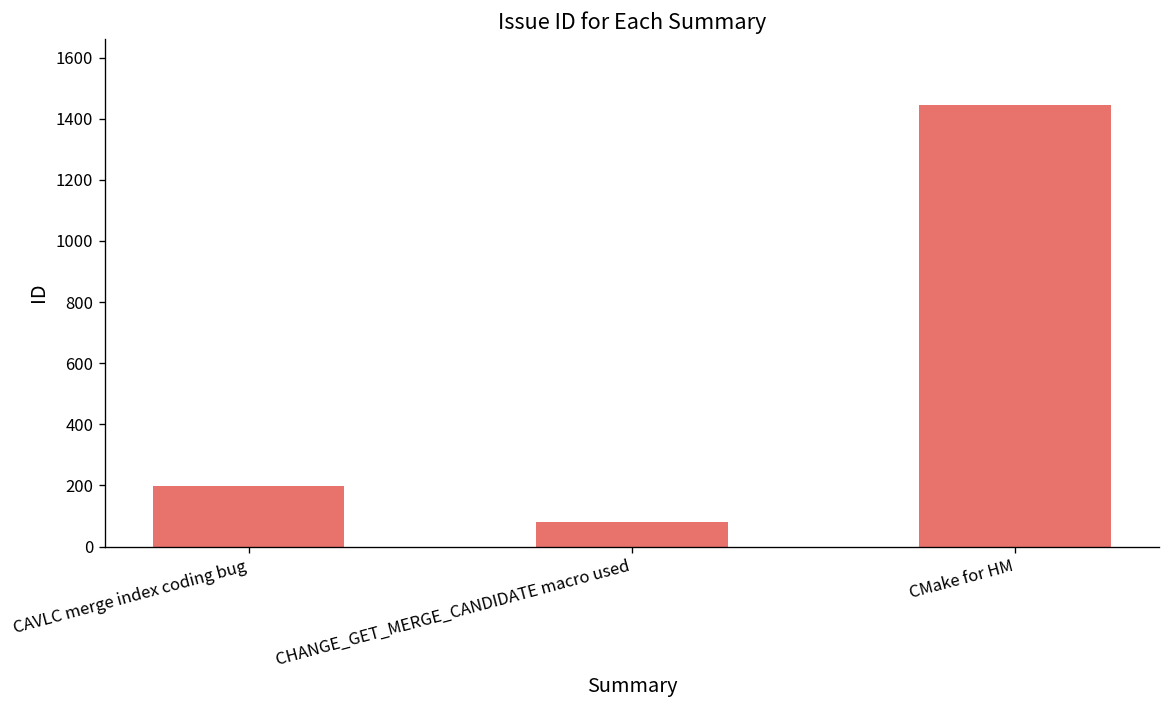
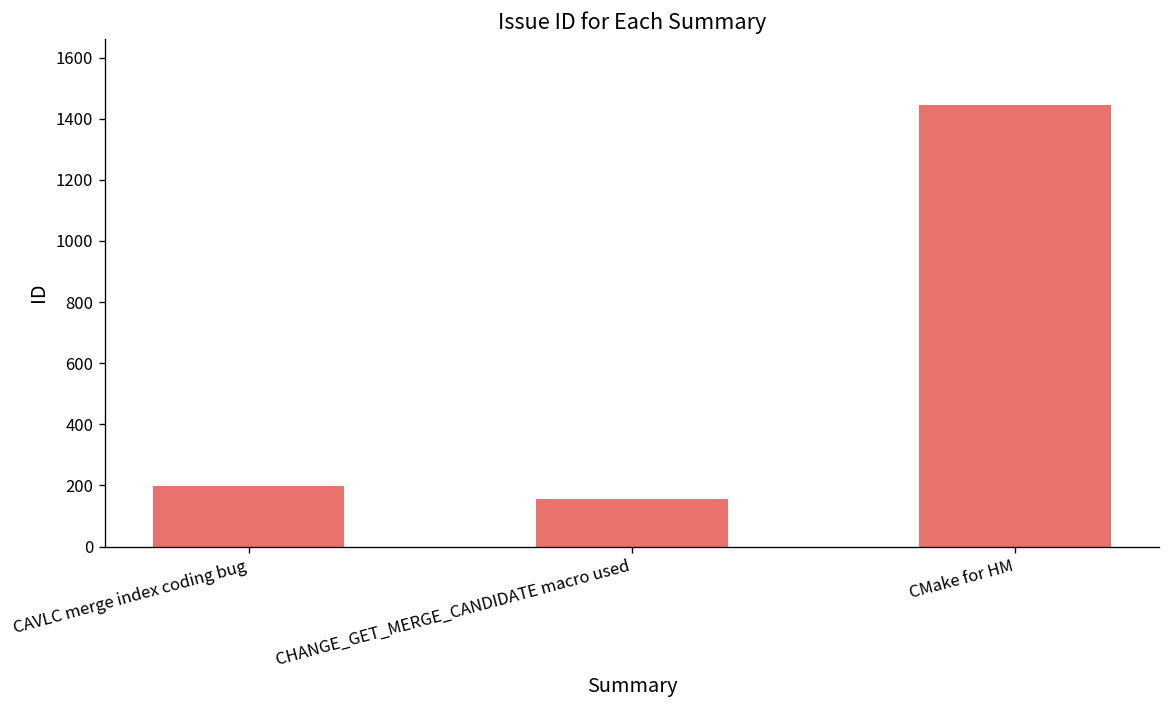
CHANGE_GET_MERGE_CANDIDATE macro used: 80 -> 150
